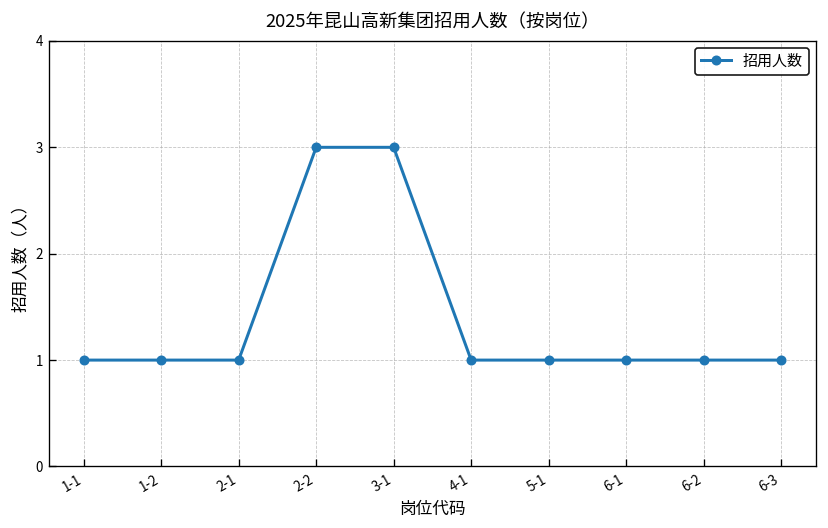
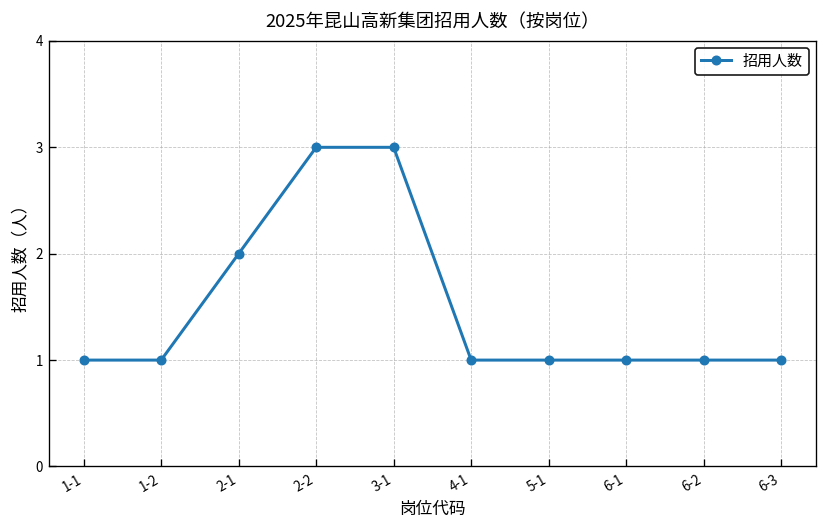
2-1: 1 -> 2
